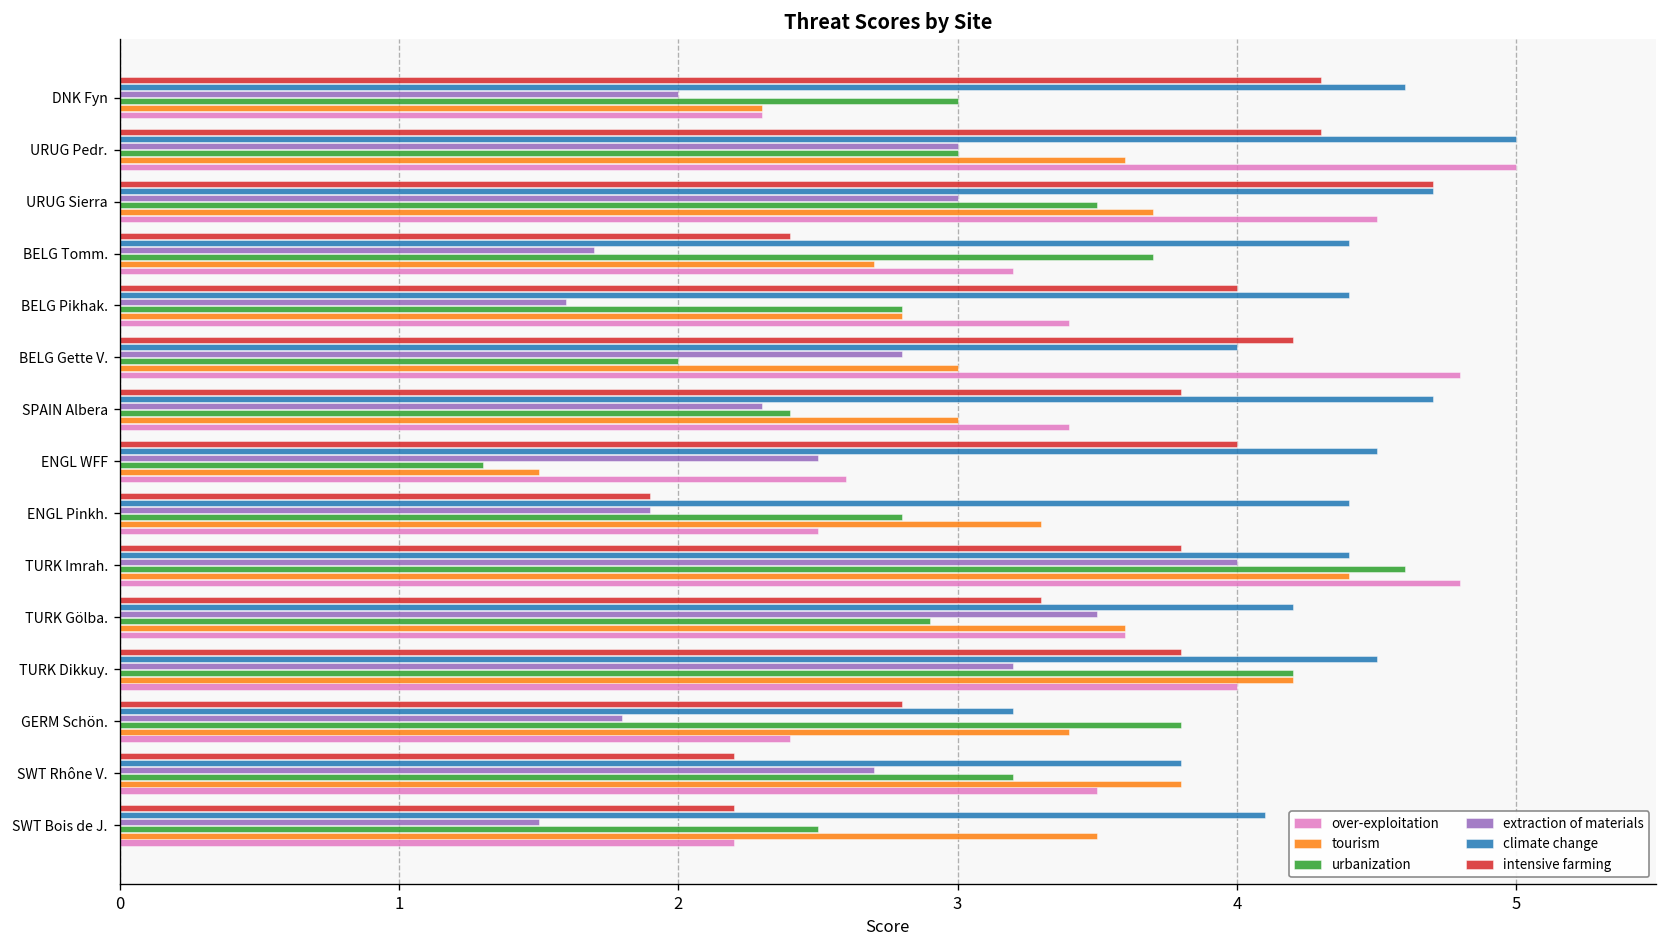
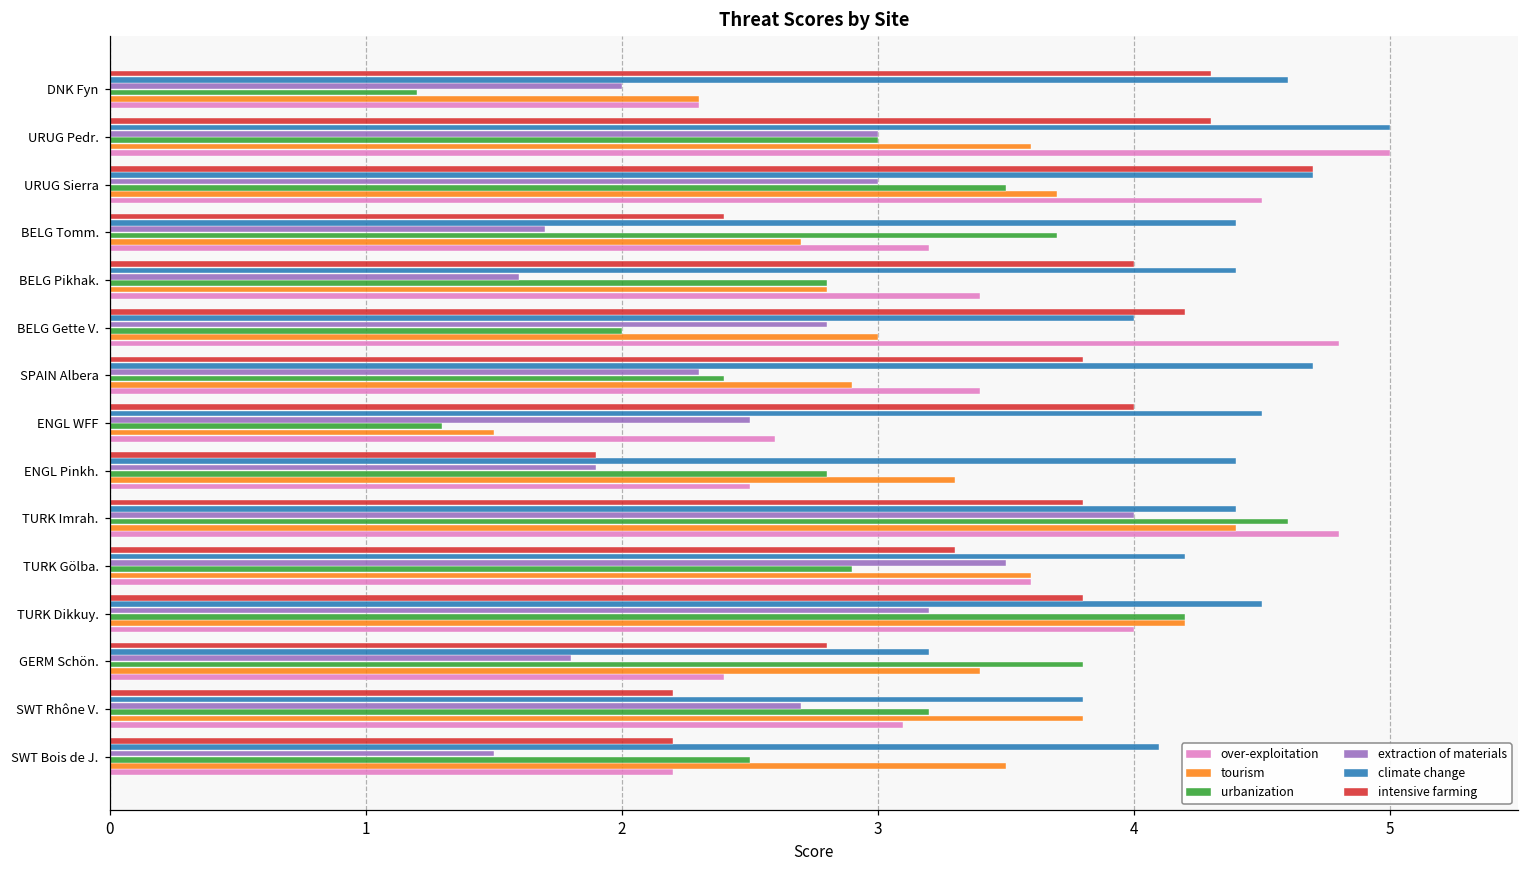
urbanization, DNK Fyn: 3.0 -> 1.2
tourism, SPAIN Albera: 3.0 -> 2.9
over-exploitation, SWT Rhône V.: 3.5 -> 3.1
